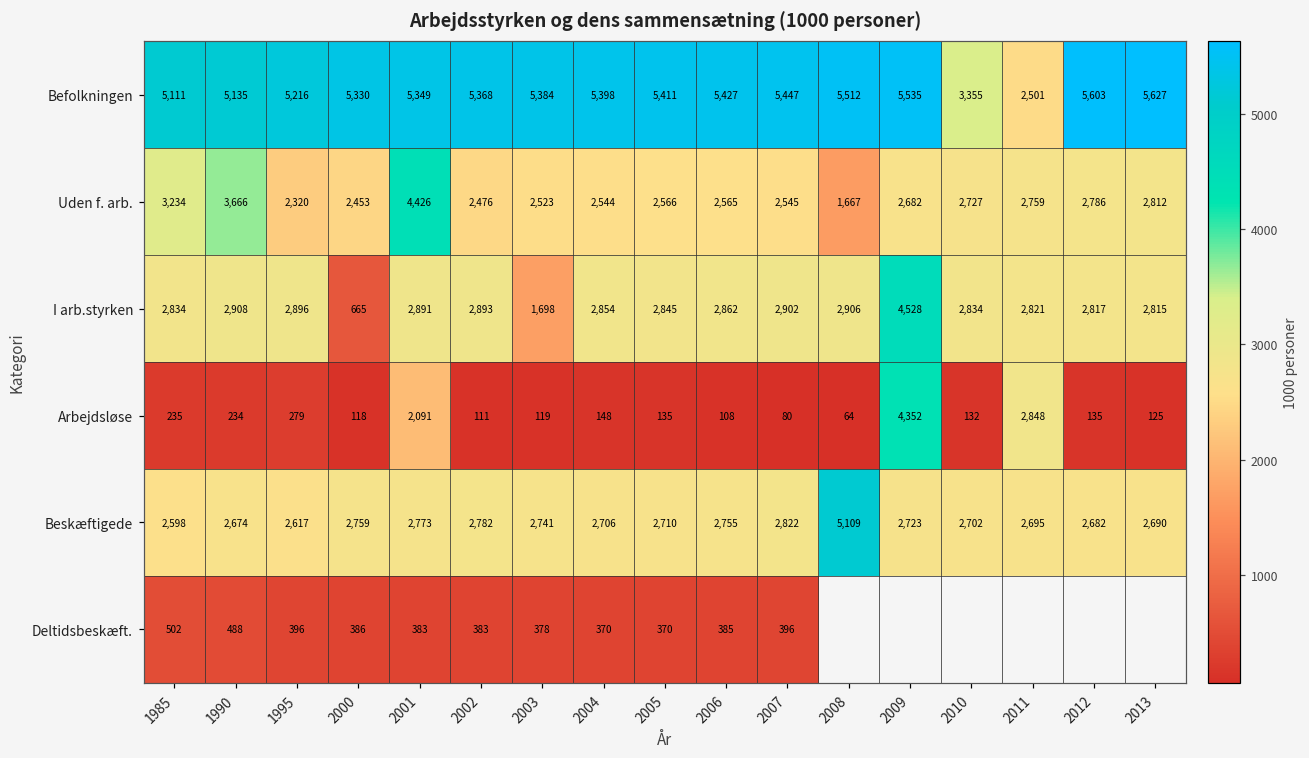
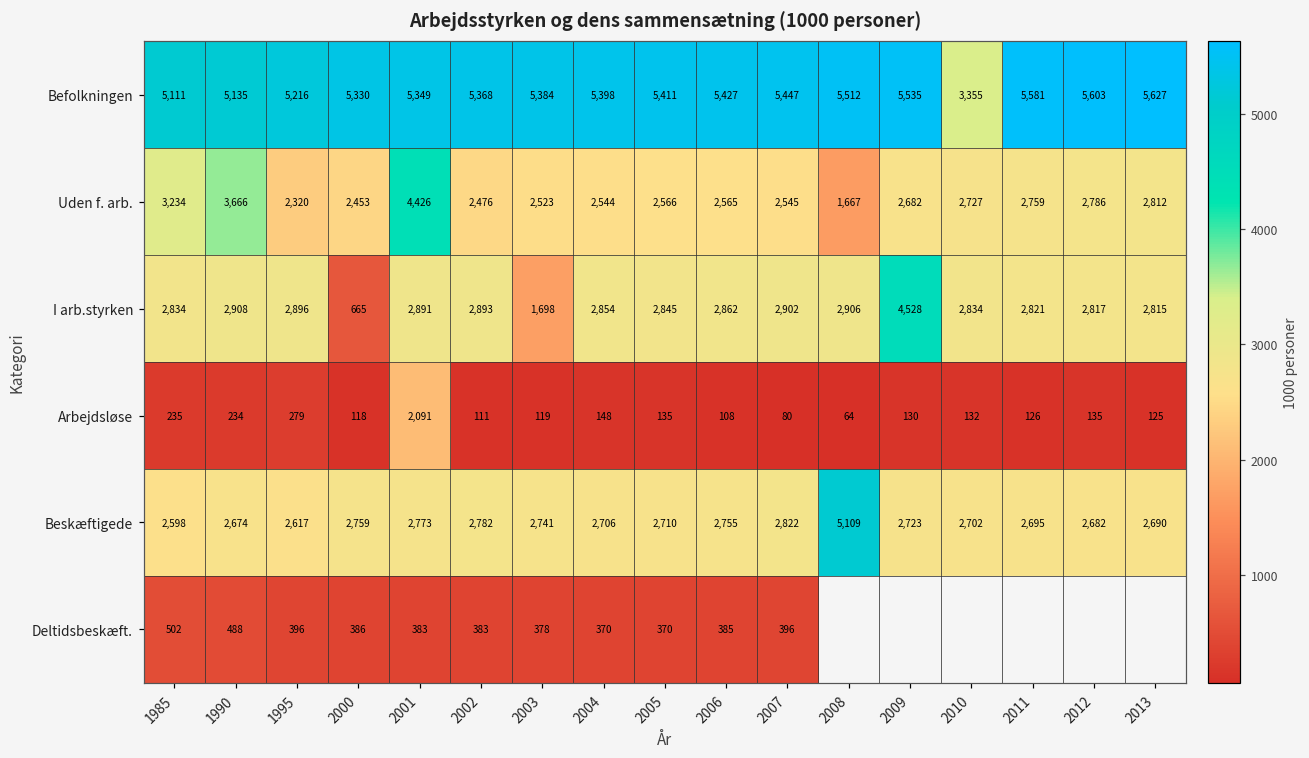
Befolkningen, 2011: 2,501 -> 5,581
Arbejdsløse, 2009: 4,352 -> 130
Arbejdsløse, 2011: 2,848 -> 126
